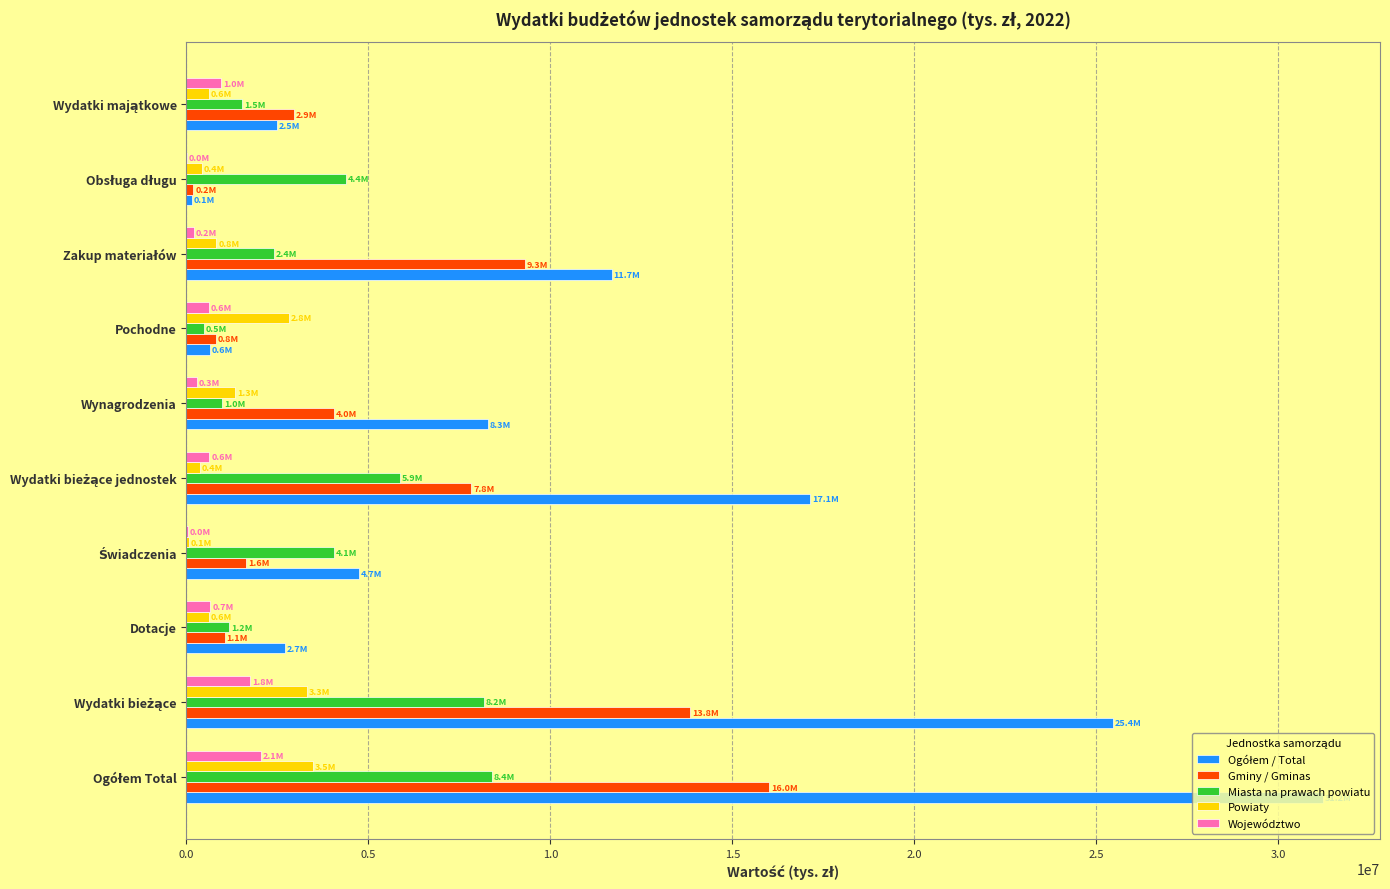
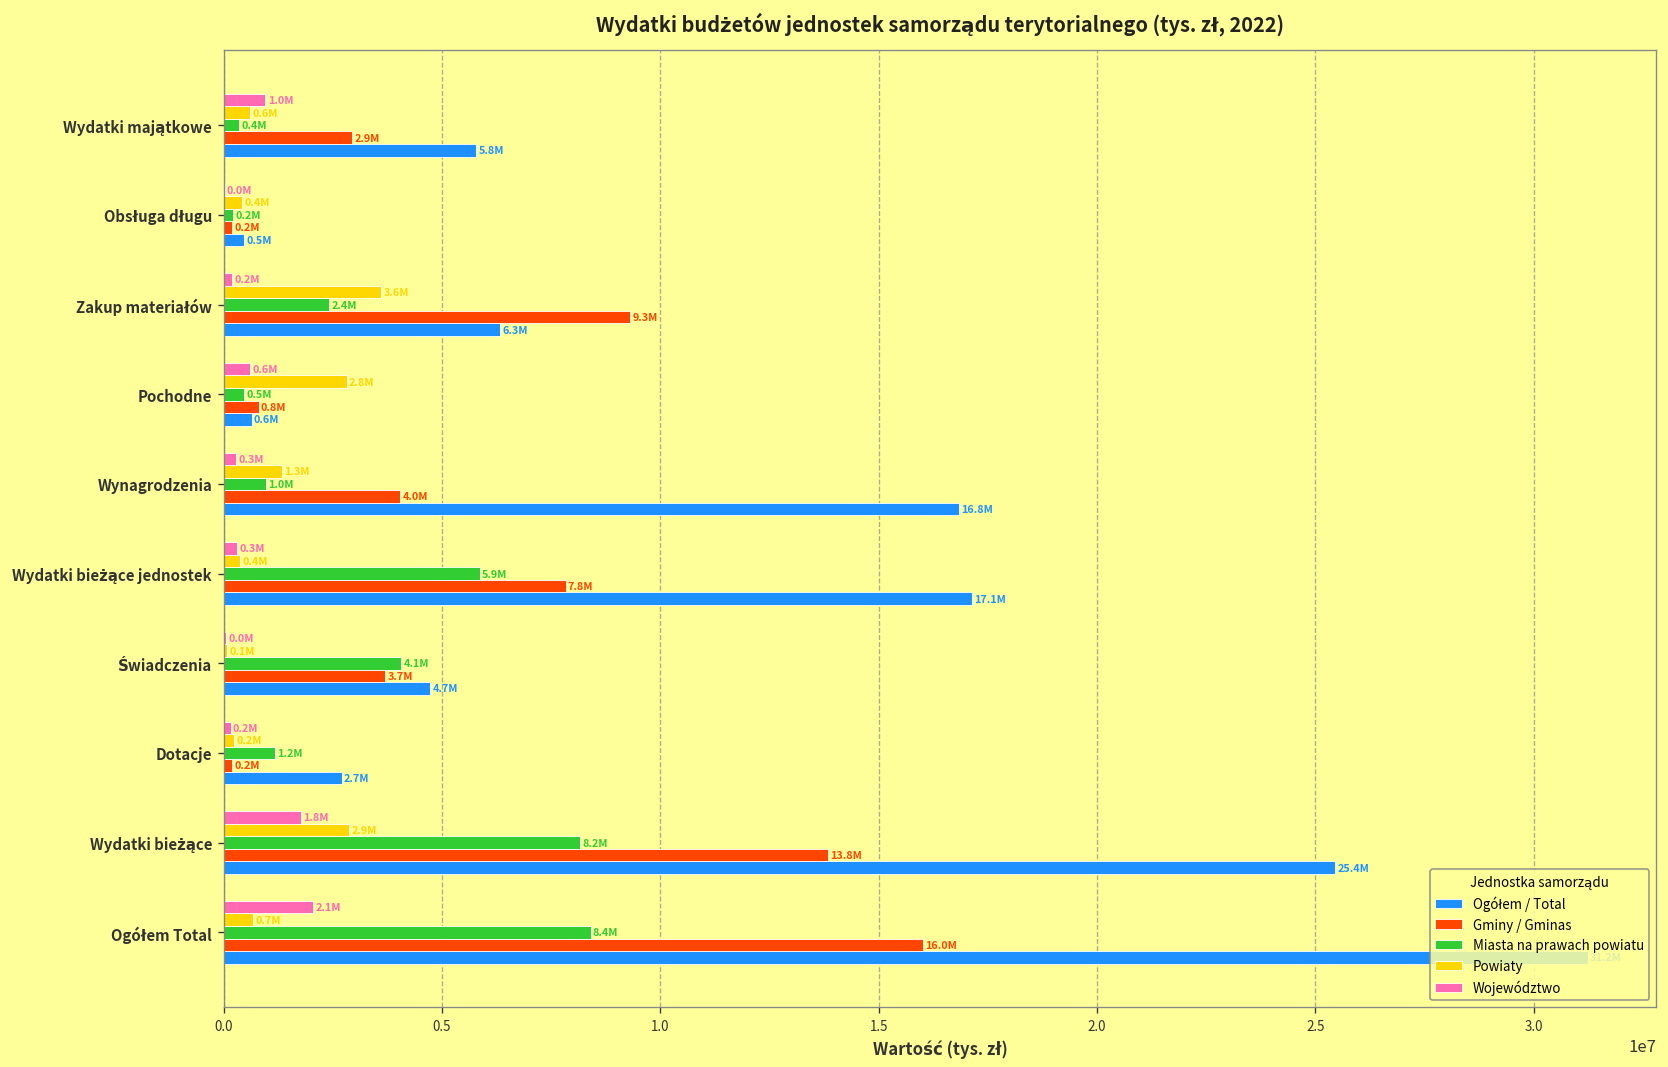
Miasta na prawach powiatu, Wydatki majątkowe: 1.5M -> 0.4M
Ogółem / Total, Wydatki majątkowe: 2.5M -> 5.8M
Miasta na prawach powiatu, Obsługa długu: 4.4M -> 0.2M
Ogółem / Total, Obsługa długu: 0.1M -> 0.5M
Powiaty, Zakup materiałów: 0.8M -> 3.6M
Ogółem / Total, Zakup materiałów: 11.7M -> 6.3M
Ogółem / Total, Wynagrodzenia: 8.3M -> 16.8M
Województwo, Wydatki bieżące jednostek: 0.6M -> 0.3M
Gminy / Gminas, Świadczenia: 1.6M -> 3.7M
Województwo, Dotacje: 0.7M -> 0.2M
Powiaty, Dotacje: 0.6M -> 0.2M
Gminy / Gminas, Dotacje: 1.1M -> 0.2M
Powiaty, Wydatki bieżące: 3.3M -> 2.9M
Powiaty, Ogółem Total: 3.5M -> 0.7M
